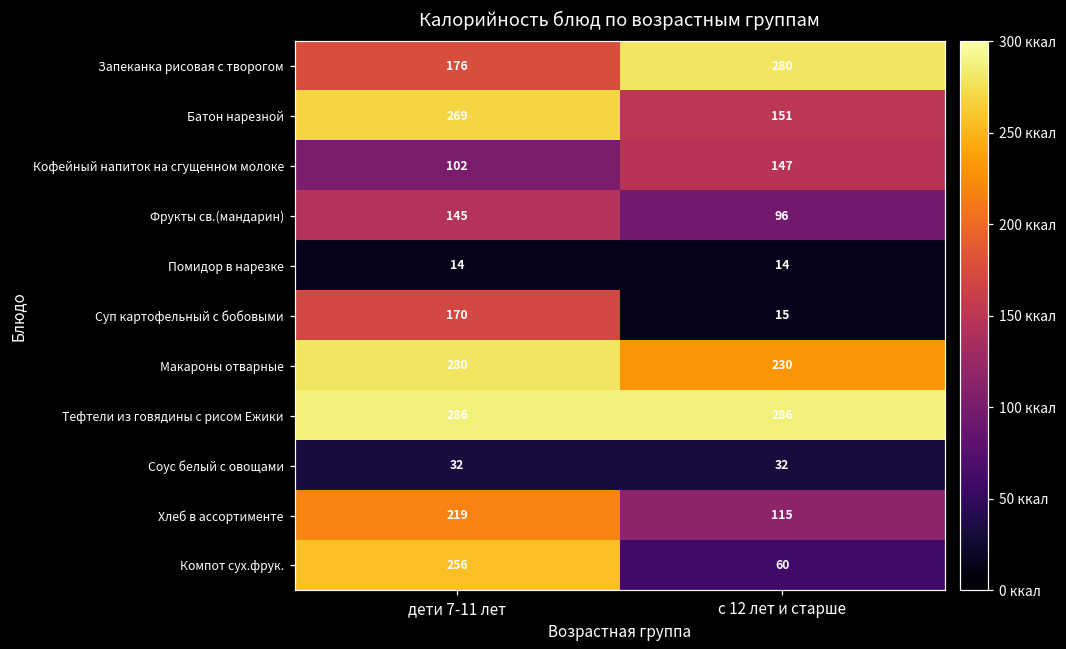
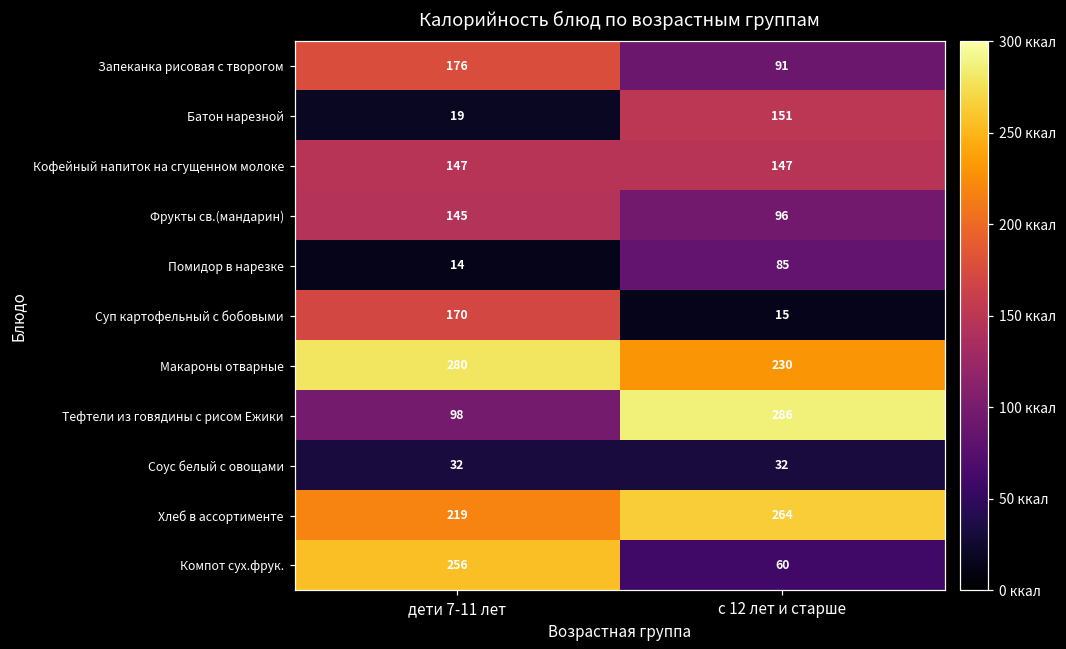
Запеканка рисовая с творогом, с 12 лет и старше: 280 -> 91
Батон нарезной, дети 7-11 лет: 269 -> 19
Кофейный напиток на сгущенном молоке, дети 7-11 лет: 102 -> 147
Помидор в нарезке, с 12 лет и старше: 14 -> 85
Тефтели из говядины с рисом Ежики, дети 7-11 лет: 286 -> 98
Хлеб в ассортименте, с 12 лет и старше: 115 -> 264
